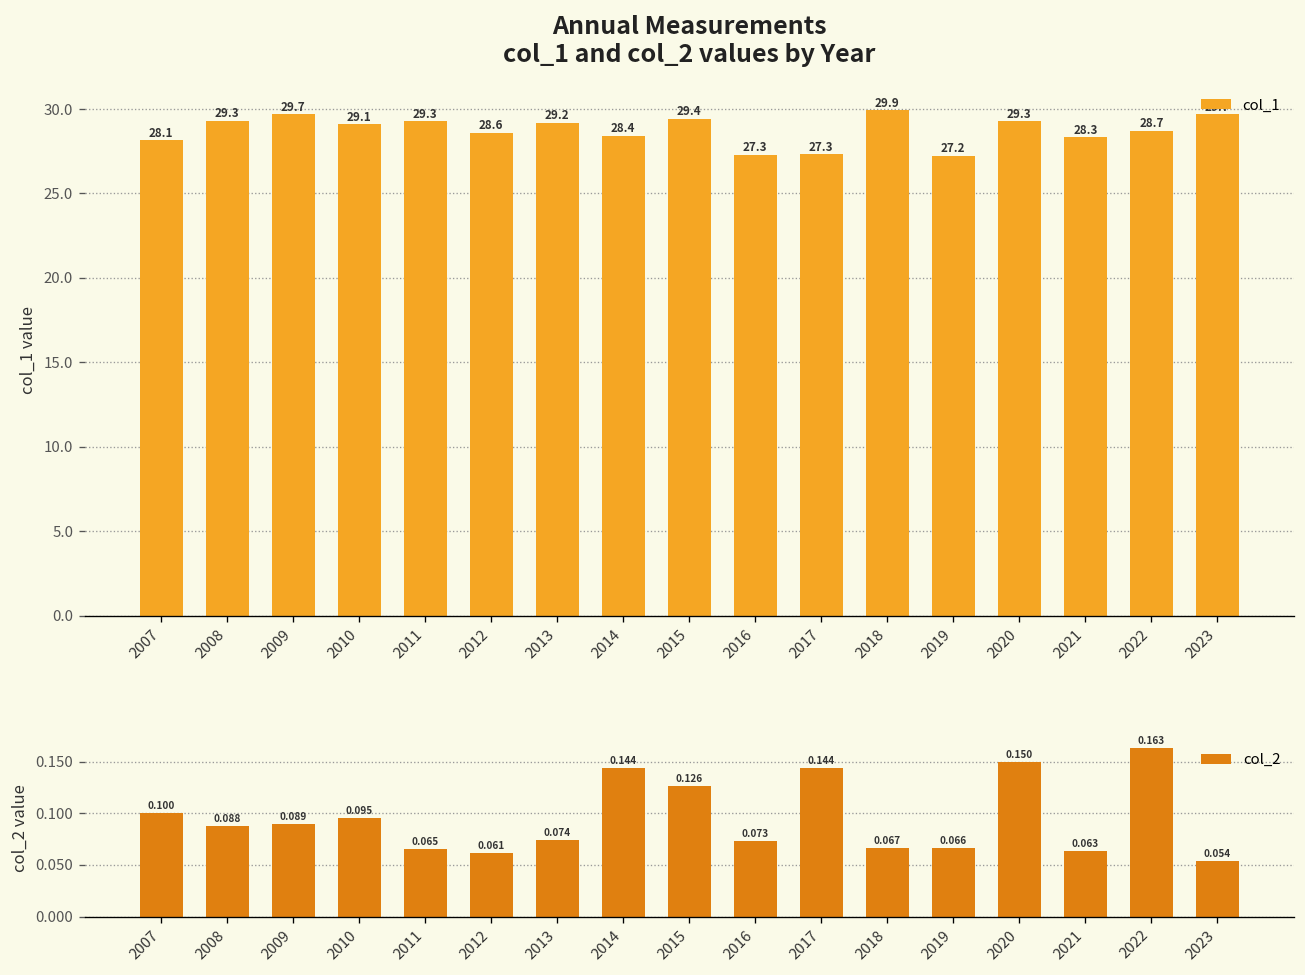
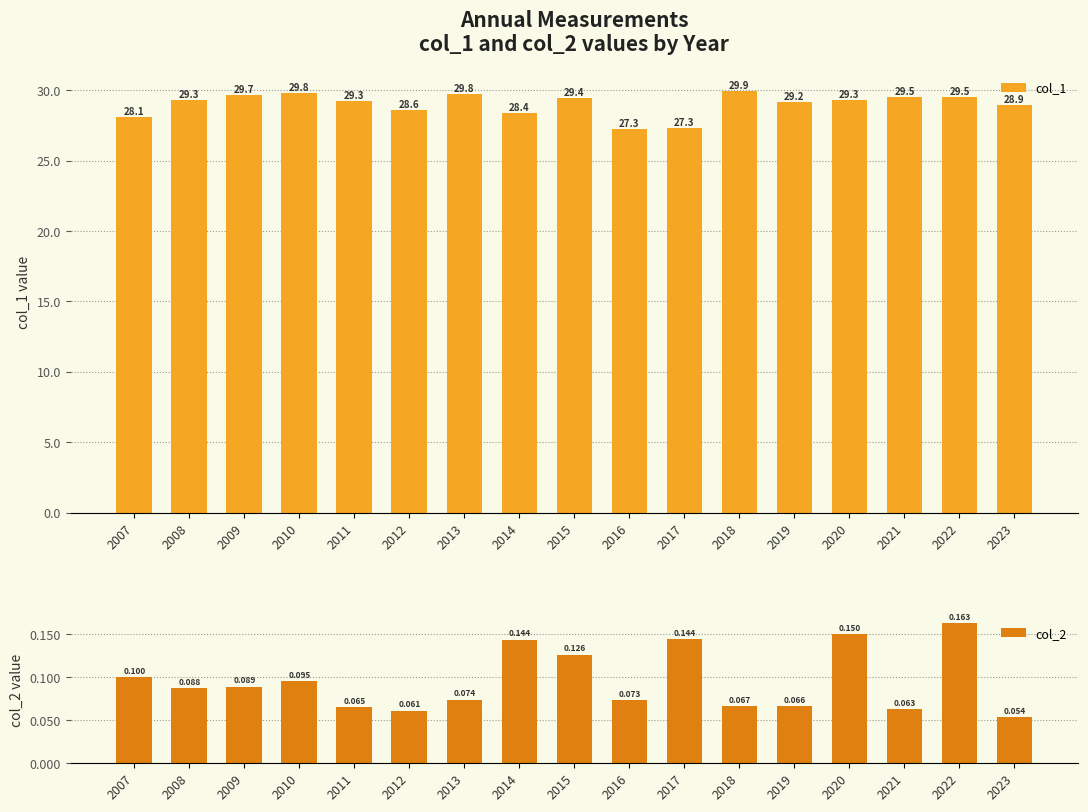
Annual Measurements col_1 and col_2 values by Year, 2010: 29.1 -> 29.8
Annual Measurements col_1 and col_2 values by Year, 2013: 29.2 -> 29.8
Annual Measurements col_1 and col_2 values by Year, 2019: 27.2 -> 29.2
Annual Measurements col_1 and col_2 values by Year, 2021: 28.3 -> 29.5
Annual Measurements col_1 and col_2 values by Year, 2022: 28.7 -> 29.5
Annual Measurements col_1 and col_2 values by Year, 2023: 29.7 -> 28.9
